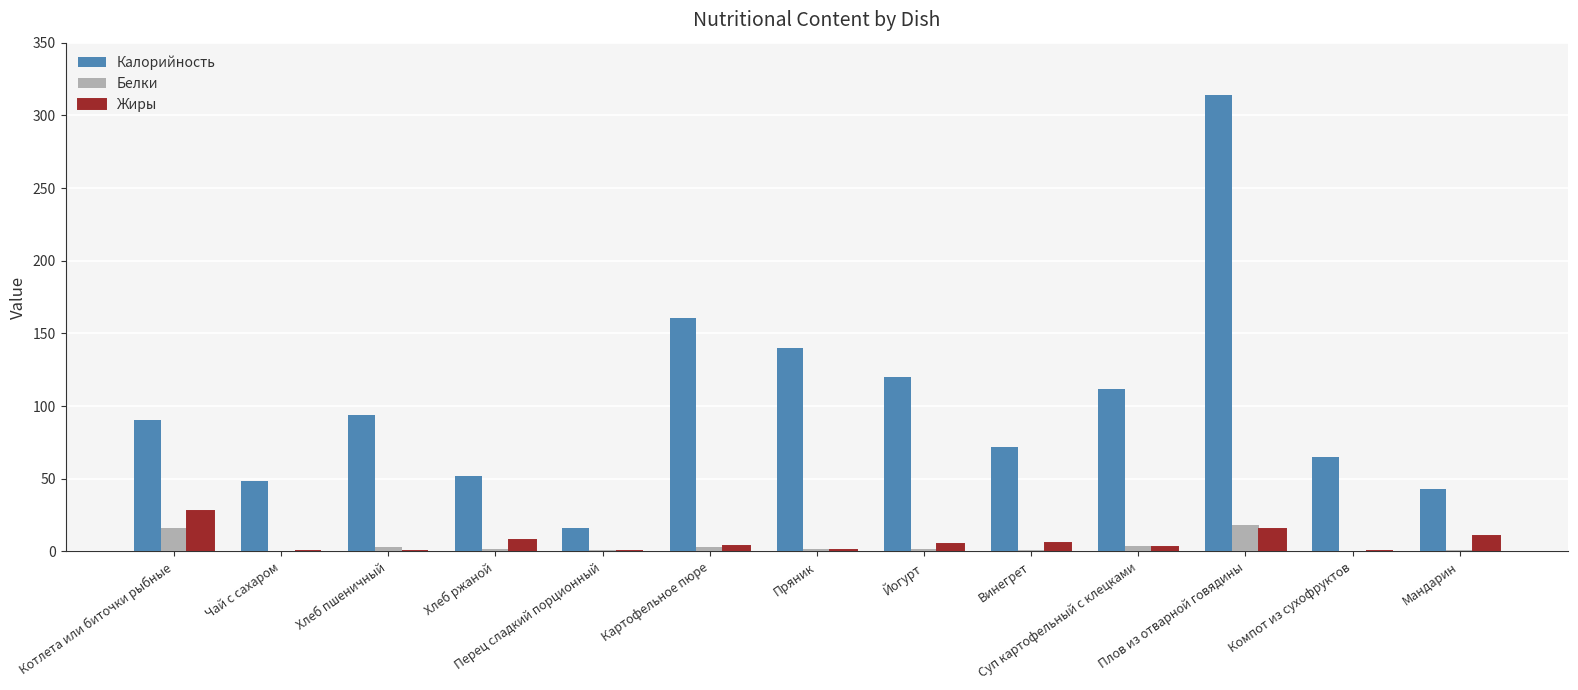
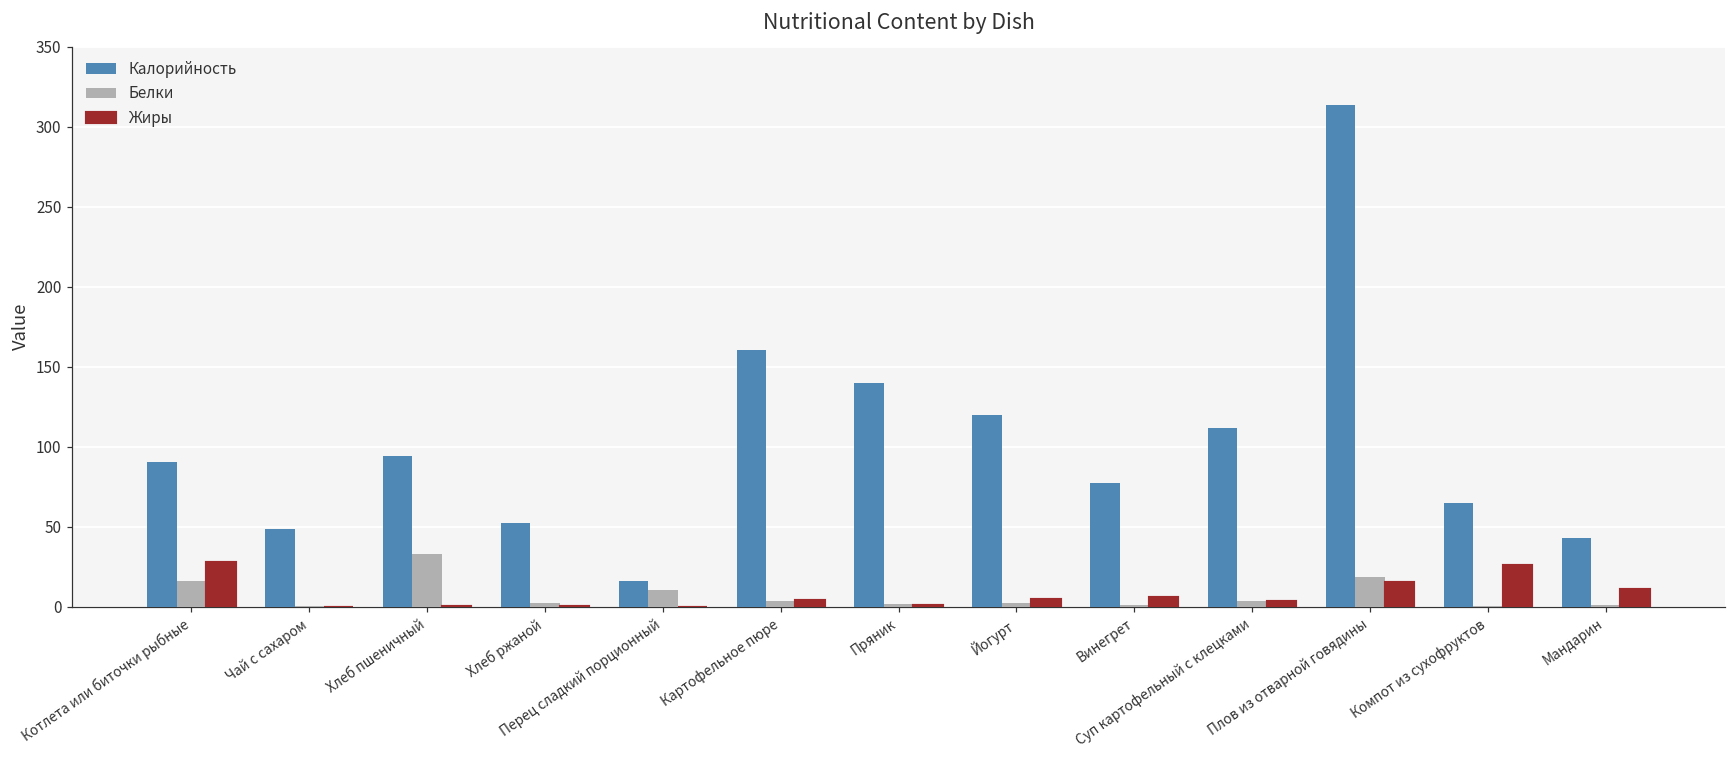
Белки, Хлеб пшеничный: 3 -> 33
Жиры, Хлеб ржаной: 8 -> 0
Белки, Перец сладкий порционный: 1 -> 10
Калорийность, Винегрет: 72 -> 78
Жиры, Компот из сухофруктов: 0 -> 26
